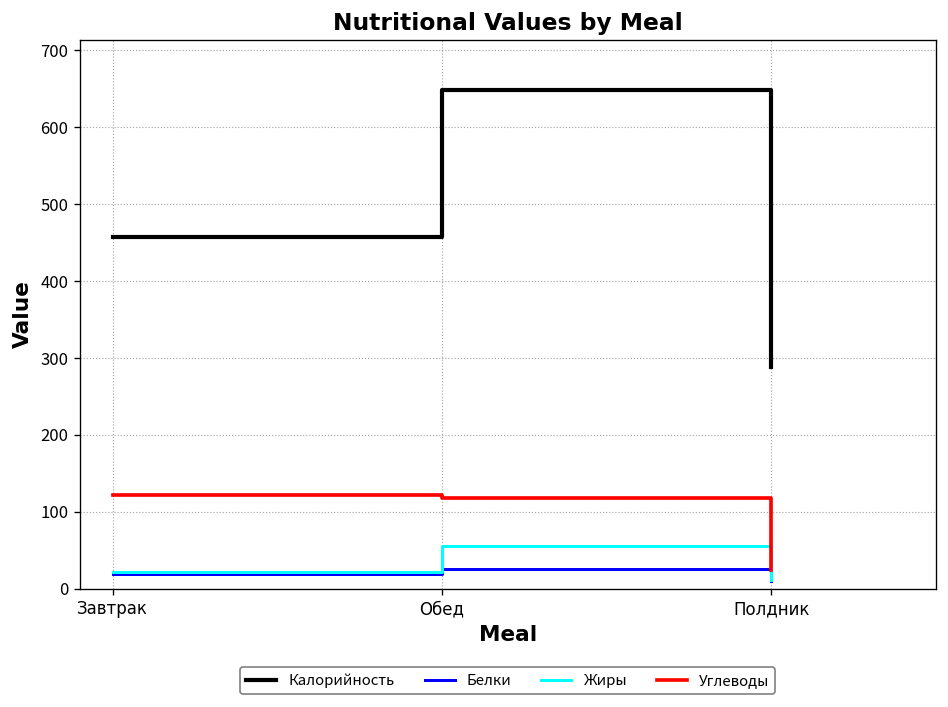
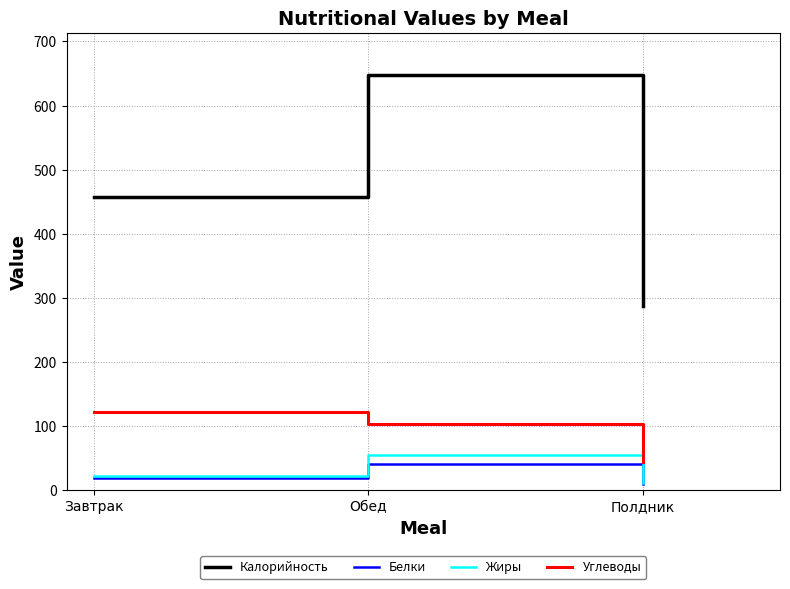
Белки, Обед: 30 -> 40
Углеводы, Обед: 120 -> 100
Углеводы, Полдник: 20 -> 40
